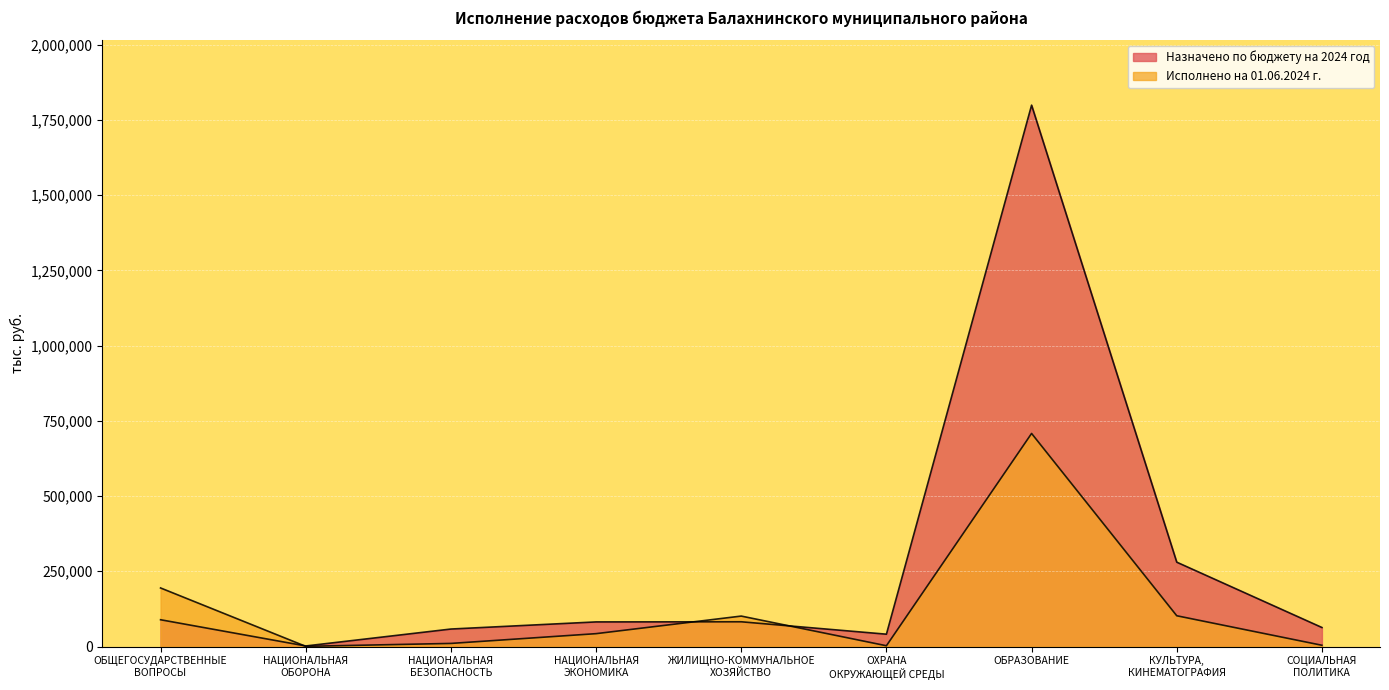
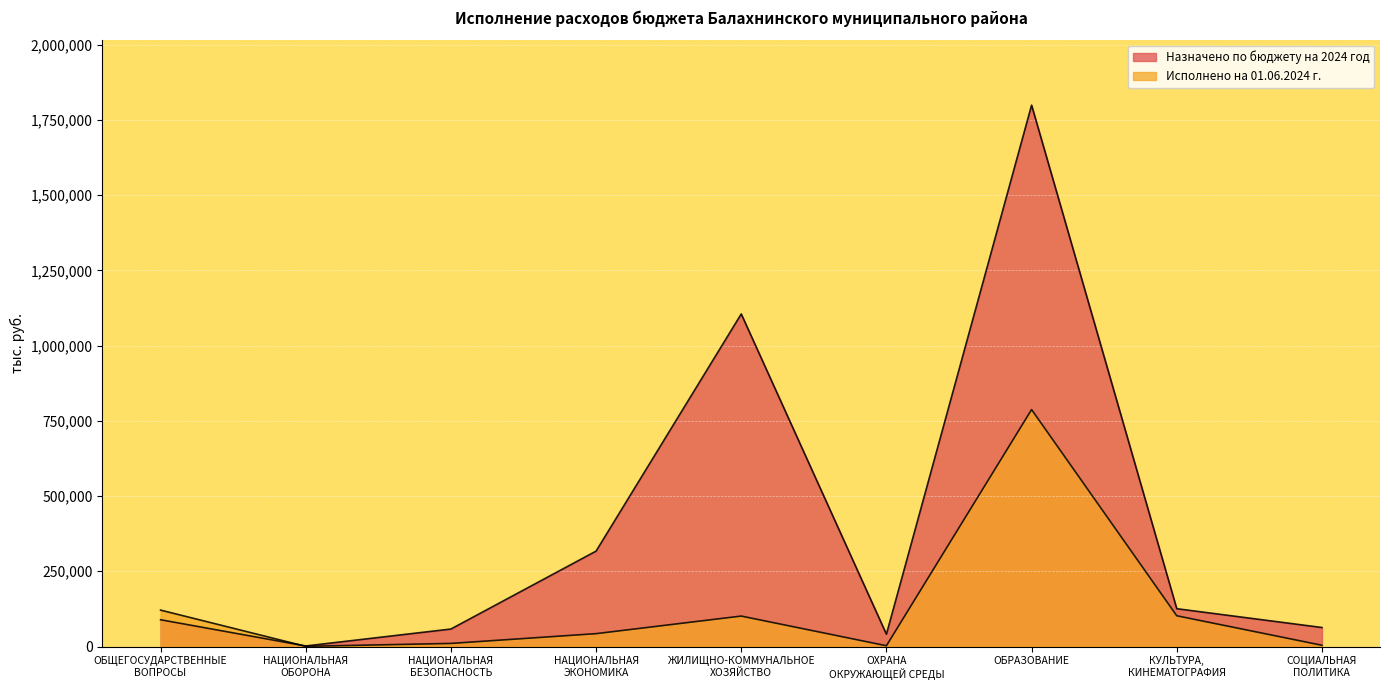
Исполнено на 01.06.2024 г., ОБЩЕГОСУДАРСТВЕННЫЕ ВОПРОСЫ: 190,000 -> 120,000
Назначено по бюджету на 2024 год, НАЦИОНАЛЬНАЯ ЭКОНОМИКА: 80,000 -> 320,000
Назначено по бюджету на 2024 год, ЖИЛИЩНО-КОММУНАЛЬНОЕ ХОЗЯЙСТВО: 80,000 -> 1,110,000
Исполнено на 01.06.2024 г., ОБРАЗОВАНИЕ: 710,000 -> 790,000
Назначено по бюджету на 2024 год, КУЛЬТУРА, КИНЕМАТОГРАФИЯ: 280,000 -> 130,000
